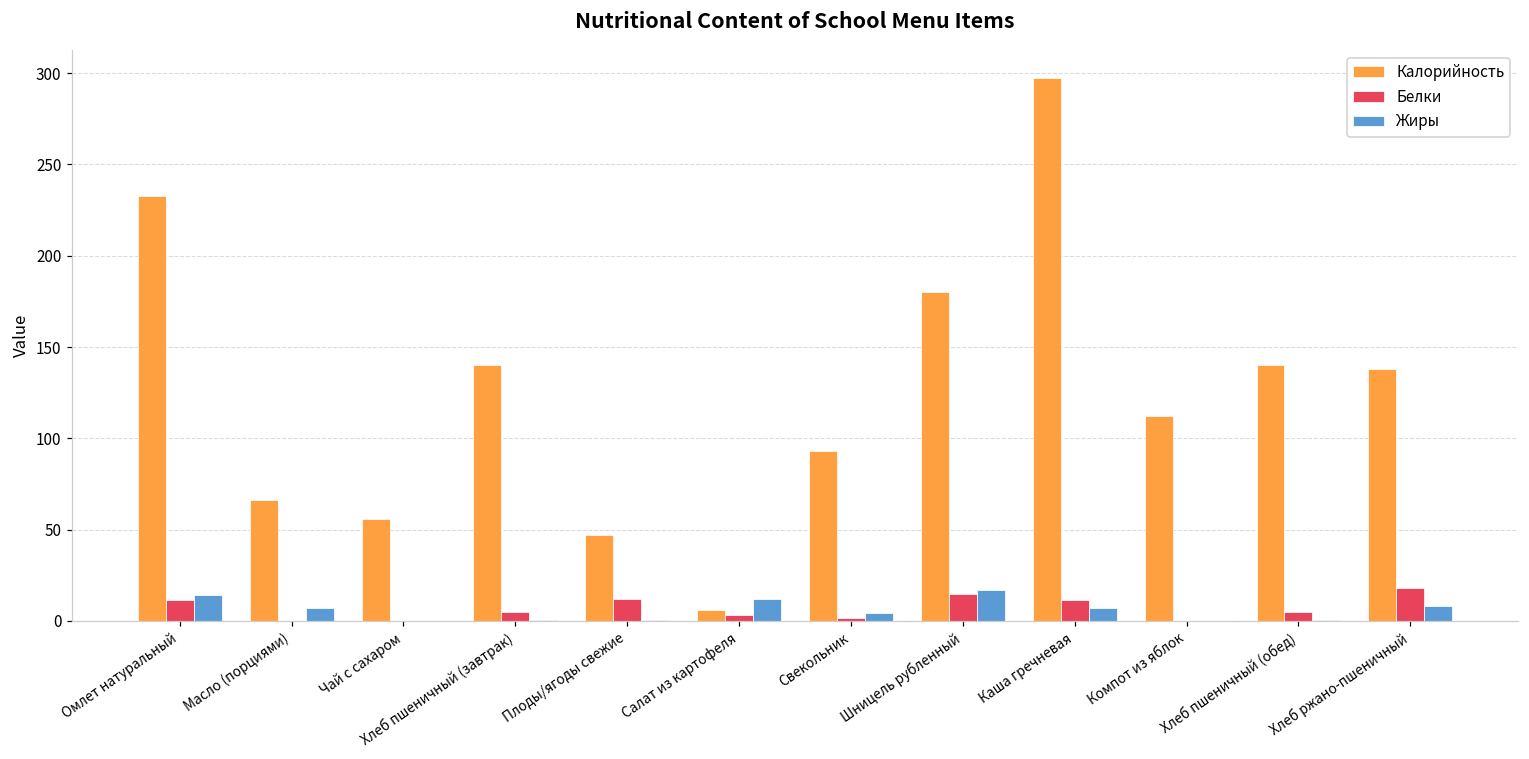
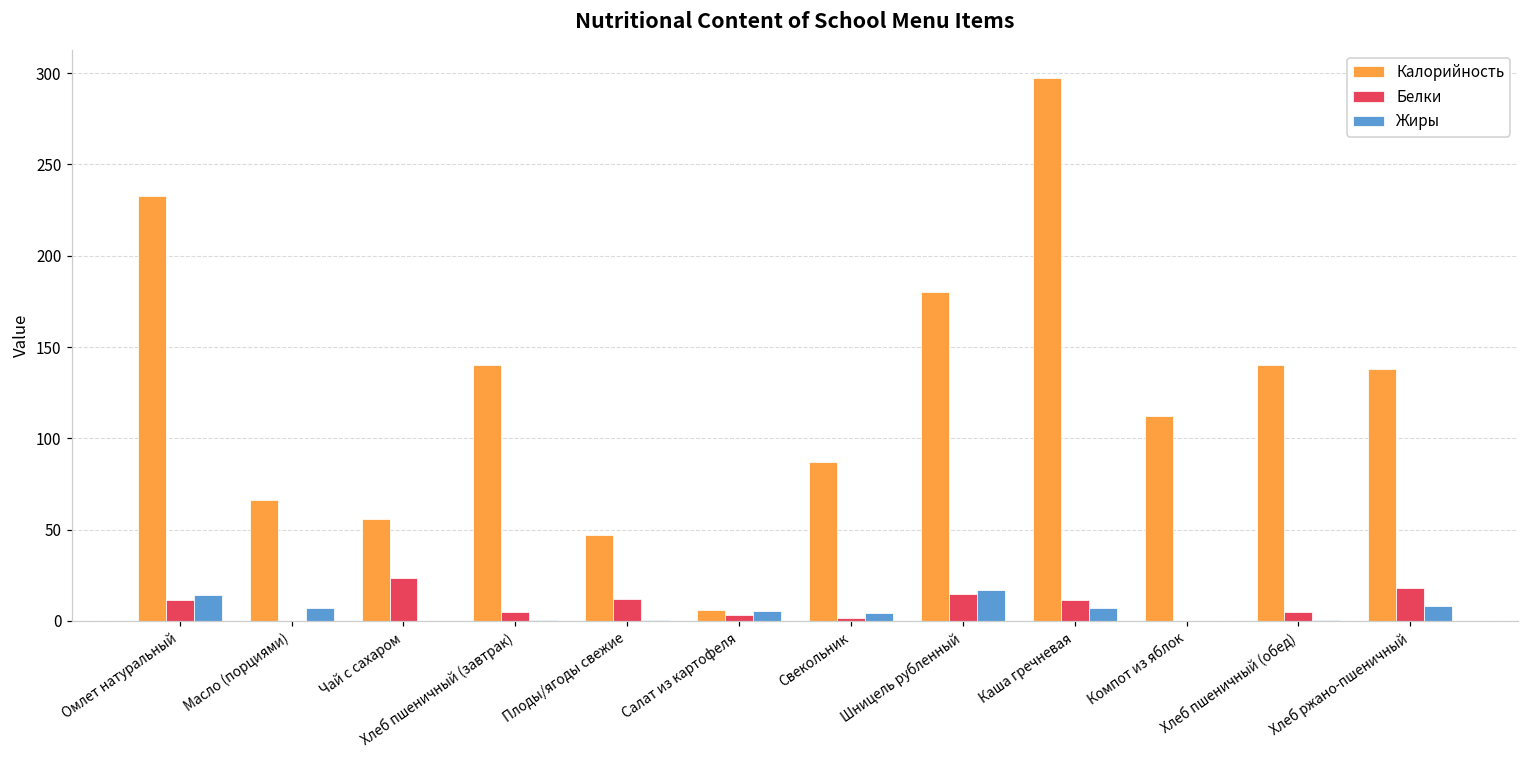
Белки, Чай с сахаром: 0 -> 24
Жиры, Салат из картофеля: 12 -> 5
Калорийность, Свекольник: 93 -> 87
